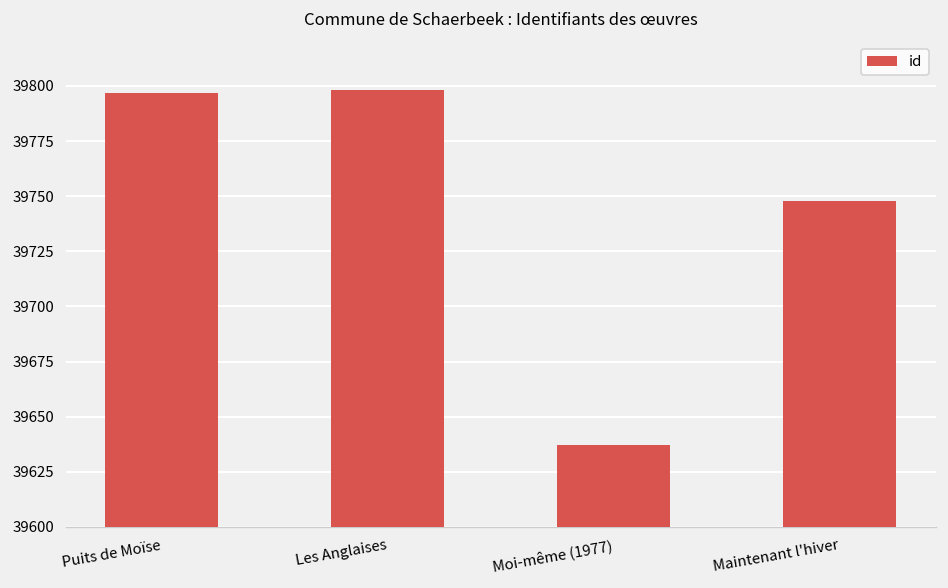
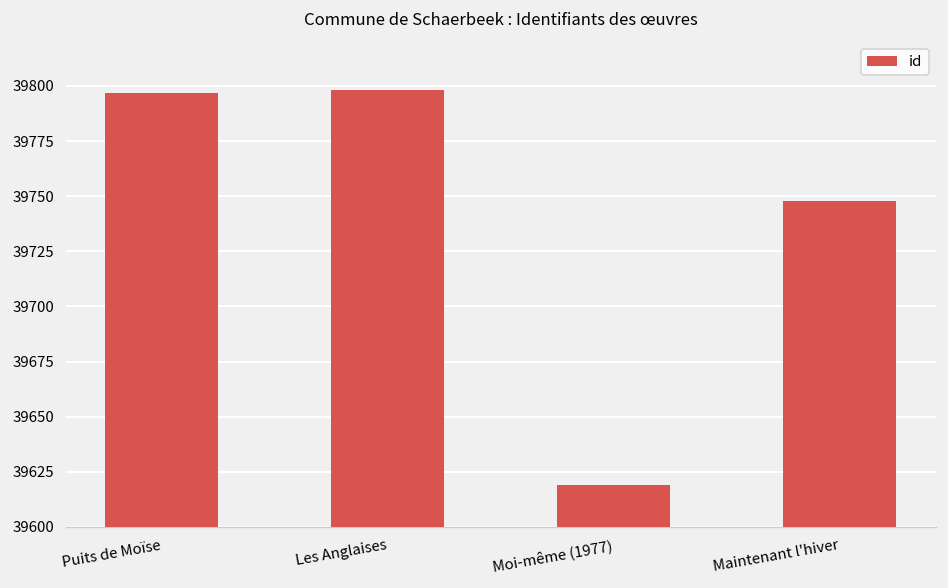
Moi-même (1977): 39637 -> 39619
